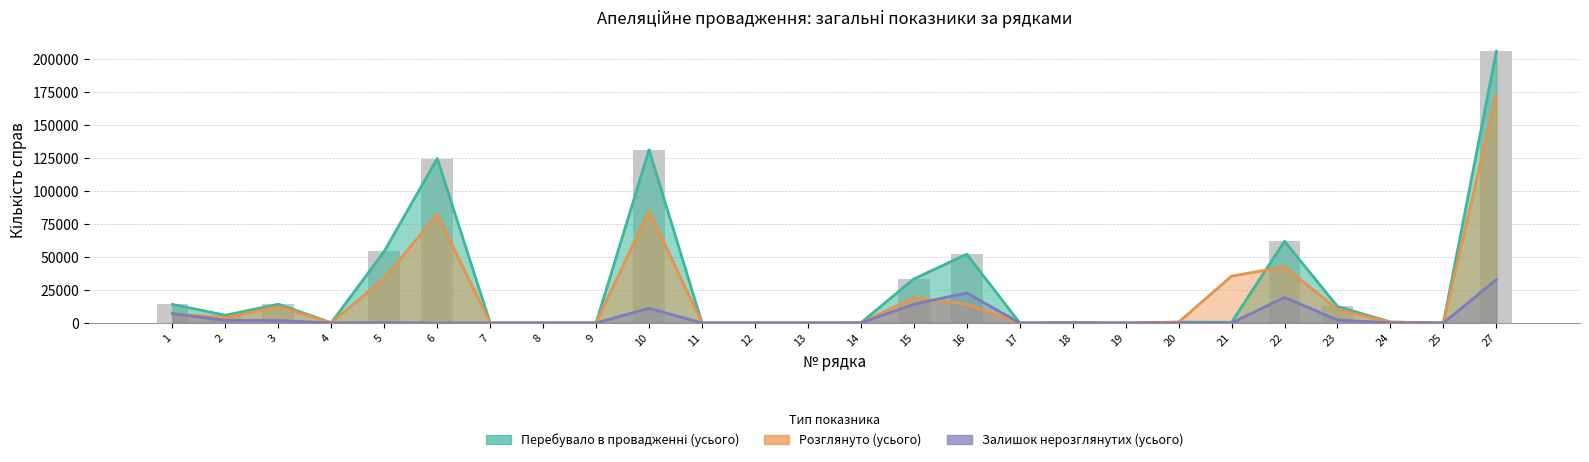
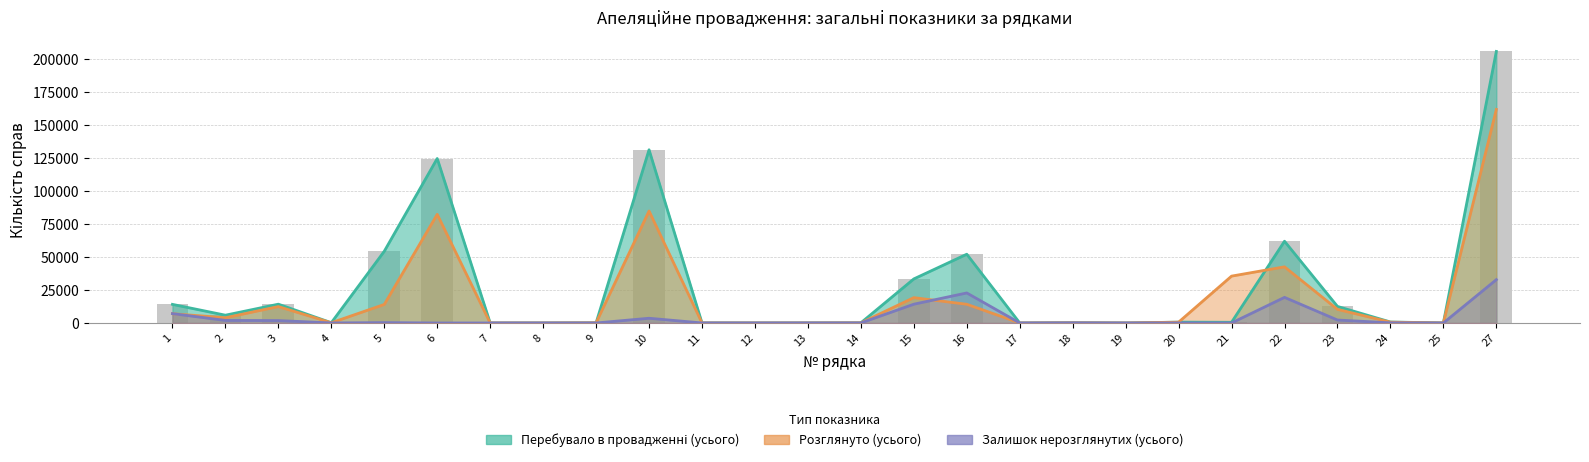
Розглянуто (усього), 5: 34000 -> 14000
Залишок нерозглянутих (усього), 10: 11000 -> 4000
Розглянуто (усього), 27: 173000 -> 162000
